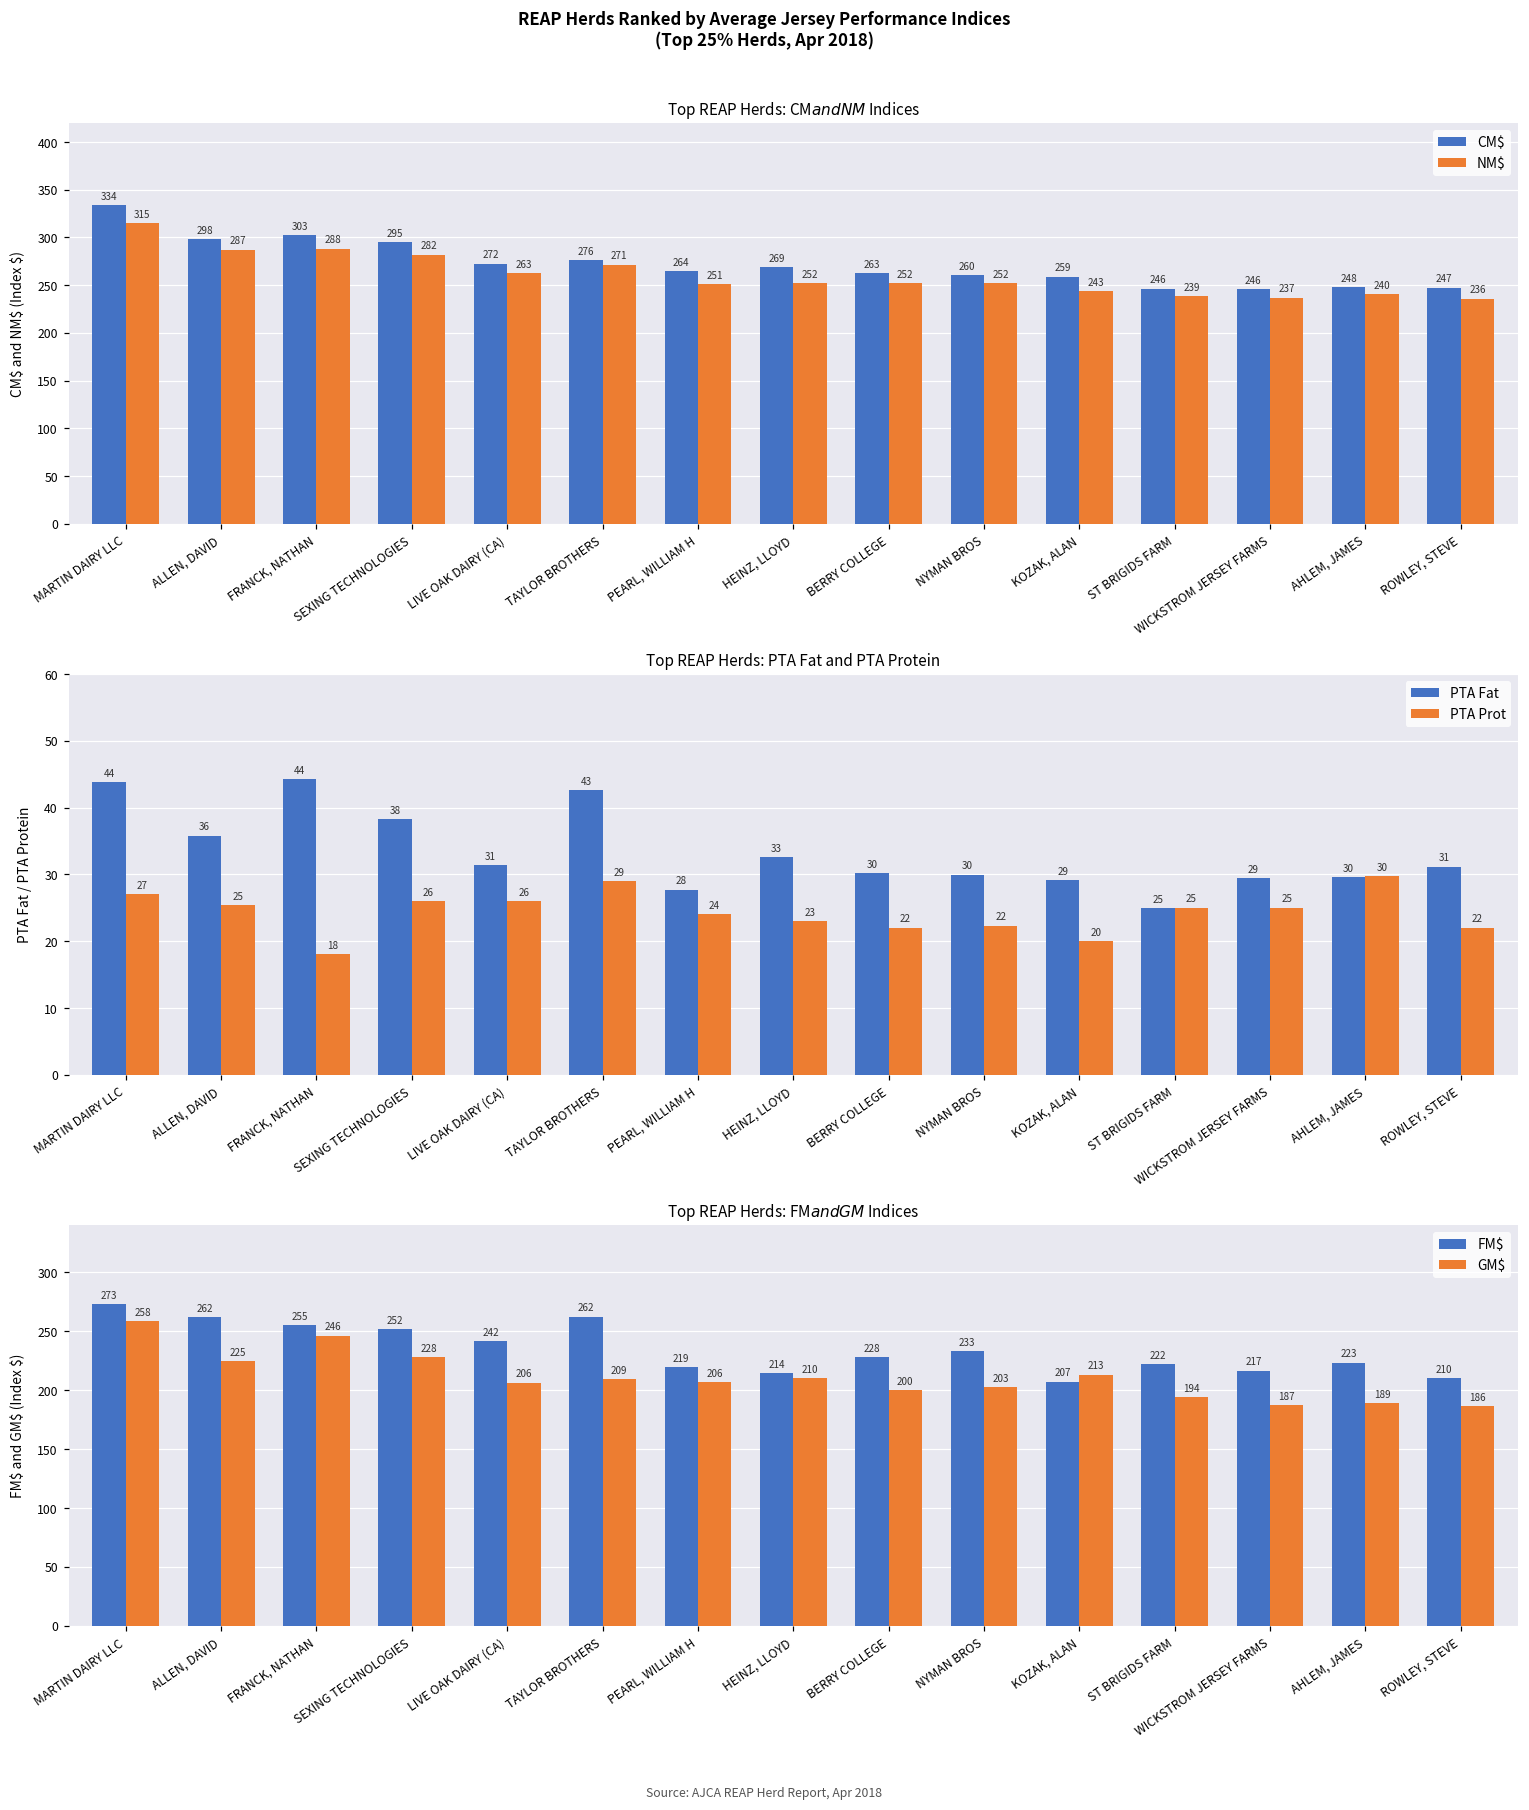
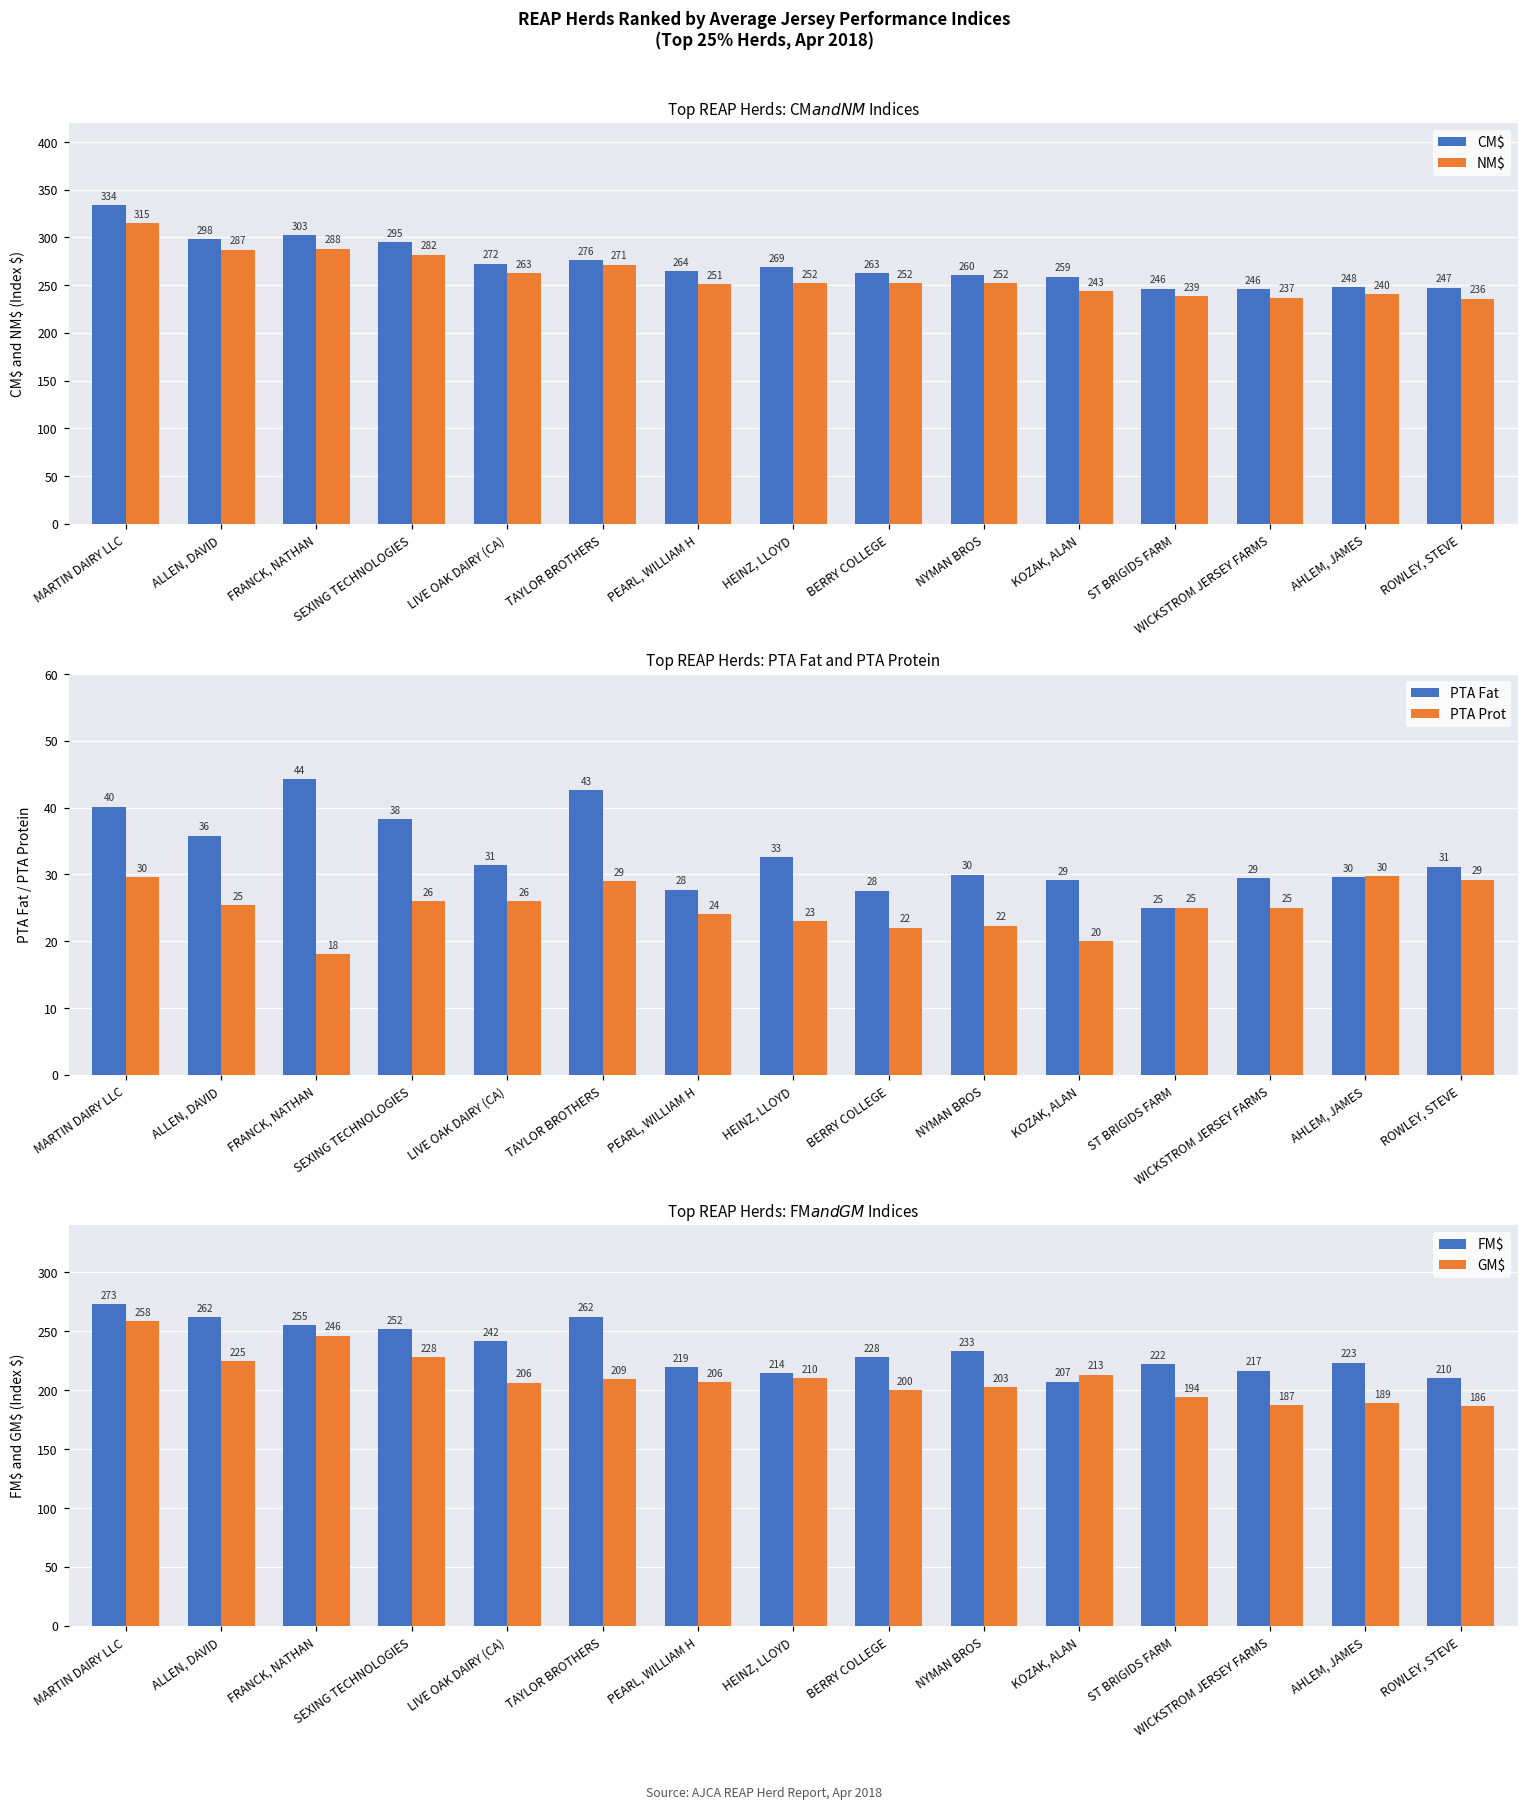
Top REAP Herds: PTA Fat and PTA Protein, PTA Fat, MARTIN DAIRY LLC: 44 -> 40
Top REAP Herds: PTA Fat and PTA Protein, PTA Prot, MARTIN DAIRY LLC: 27 -> 30
Top REAP Herds: PTA Fat and PTA Protein, PTA Fat, BERRY COLLEGE: 30 -> 28
Top REAP Herds: PTA Fat and PTA Protein, PTA Prot, ROWLEY, STEVE: 22 -> 29
